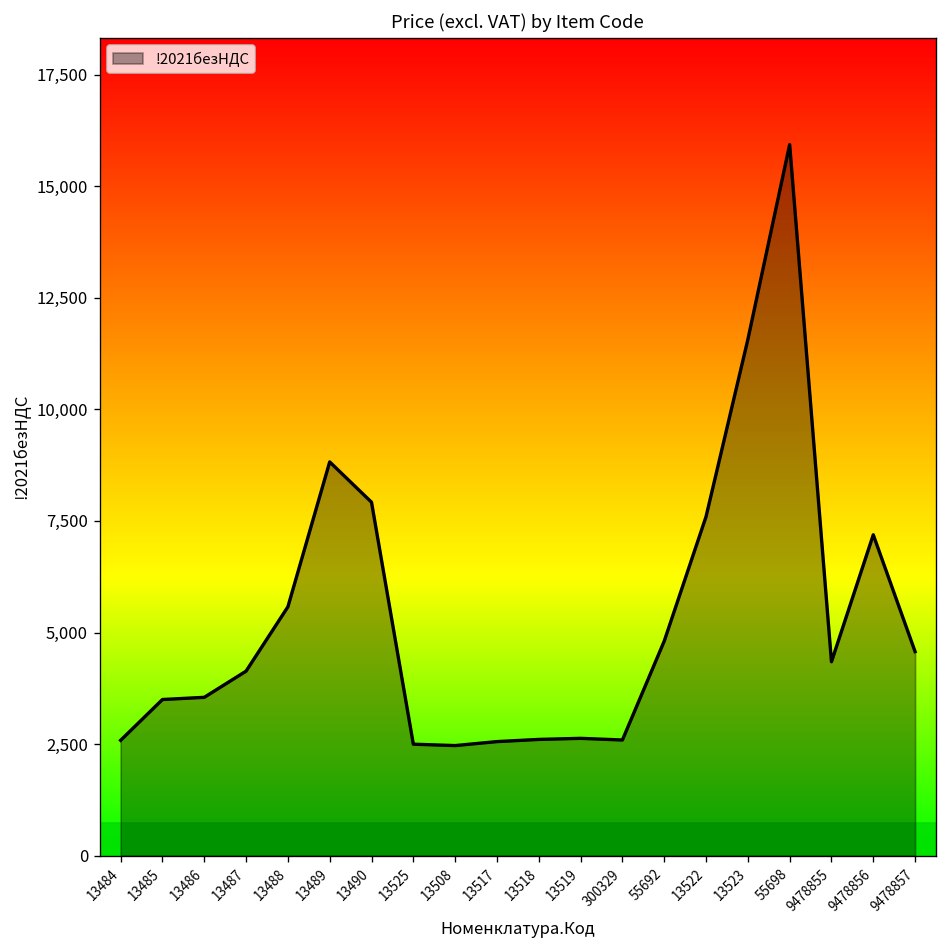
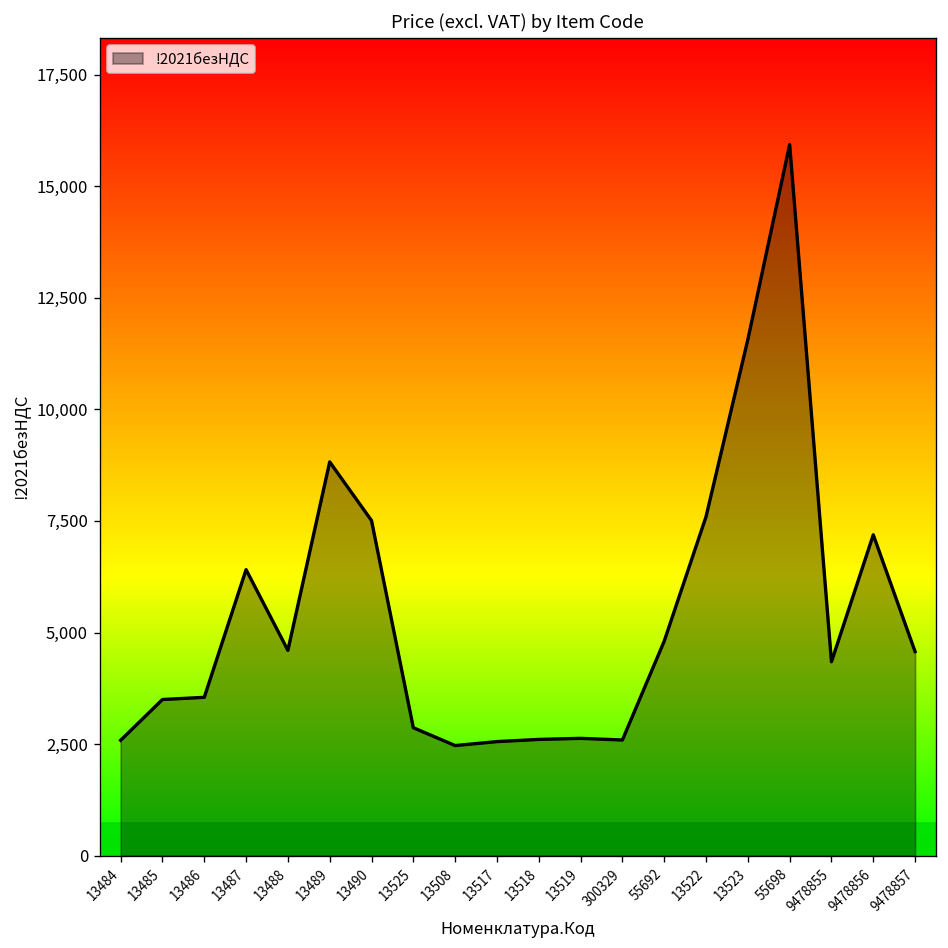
13487: 4,100 -> 6,400
13488: 5,600 -> 4,600
13490: 7,900 -> 7,500
13525: 2,500 -> 2,900
